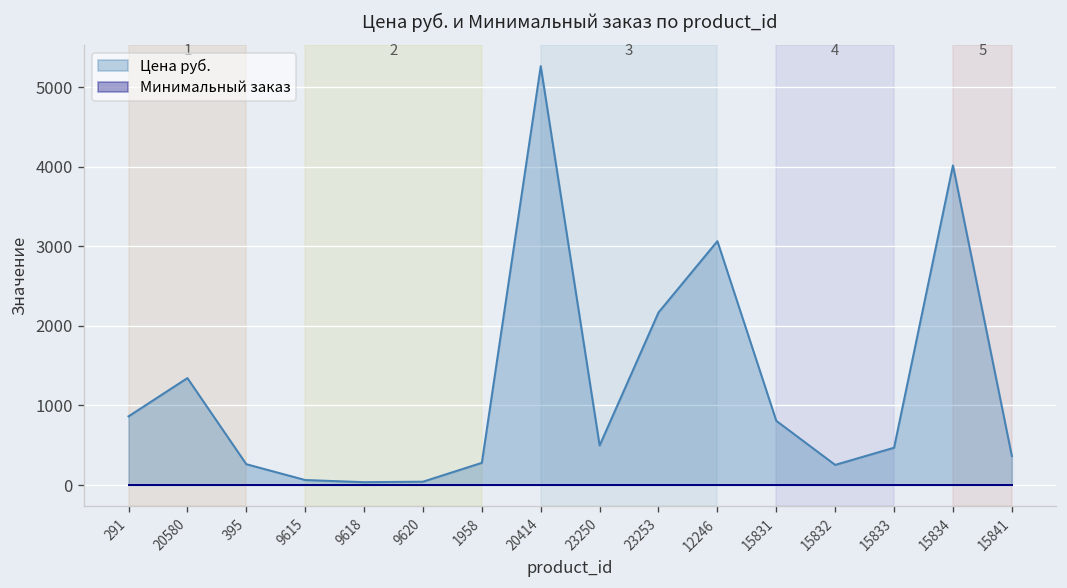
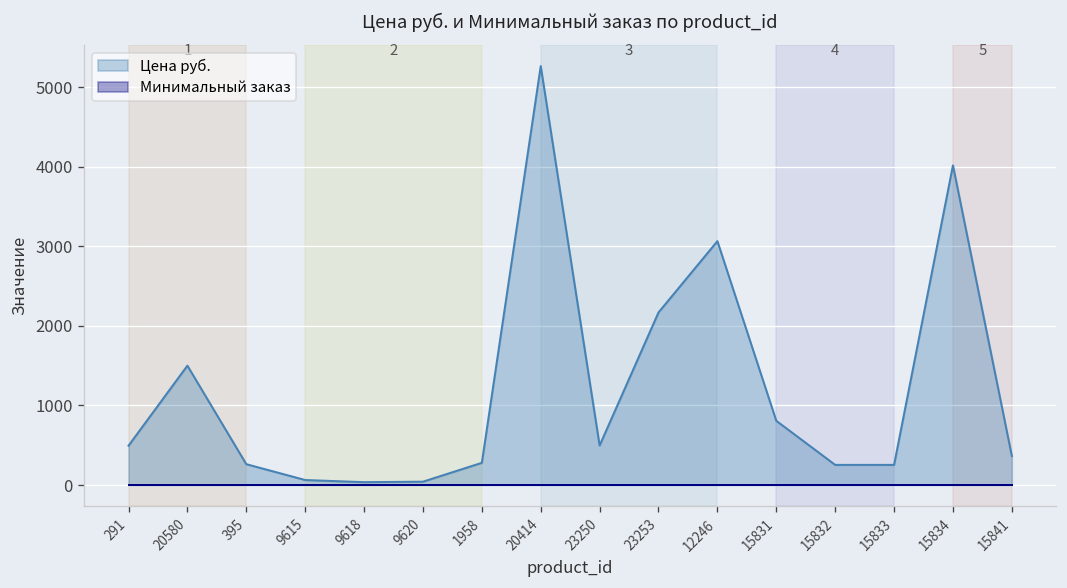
Цена руб., 291: 900 -> 500
Цена руб., 20580: 1300 -> 1500
Цена руб., 15833: 500 -> 300
